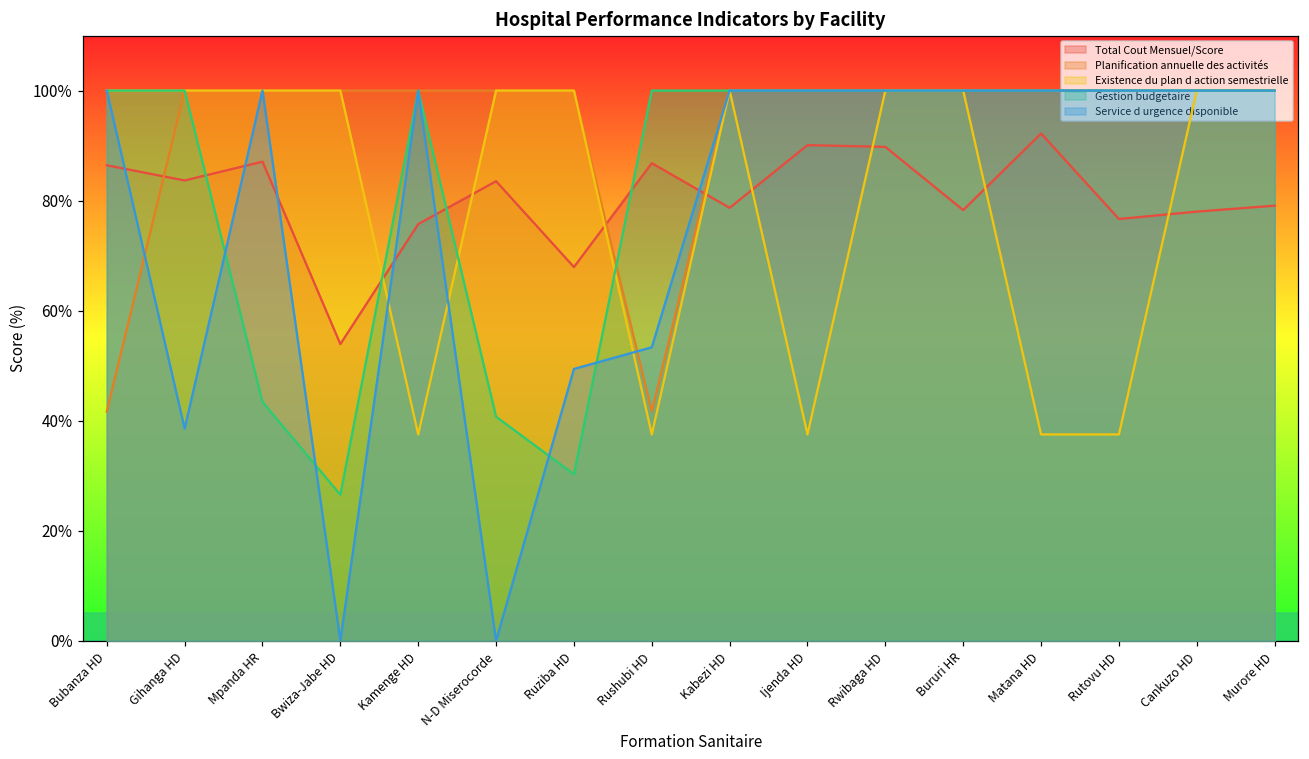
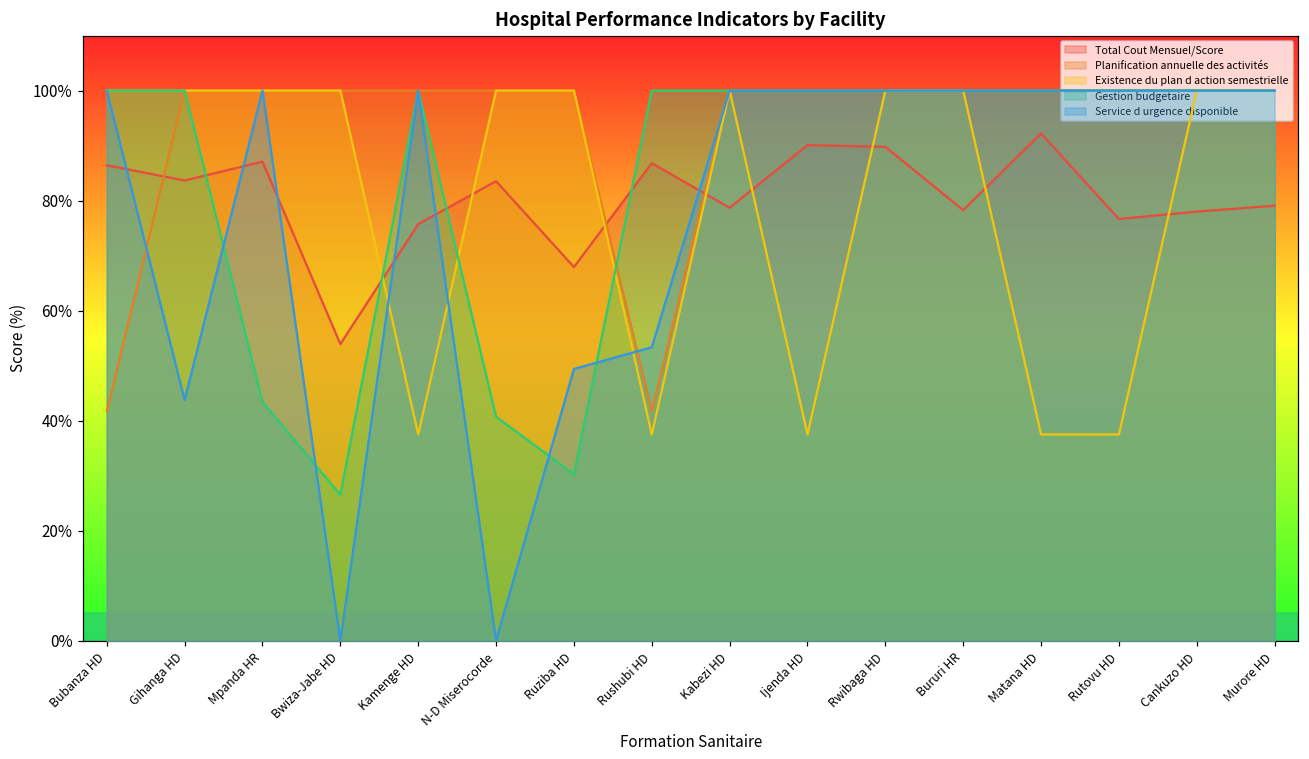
Service d urgence disponible, Gihanga HD: 39% -> 44%
